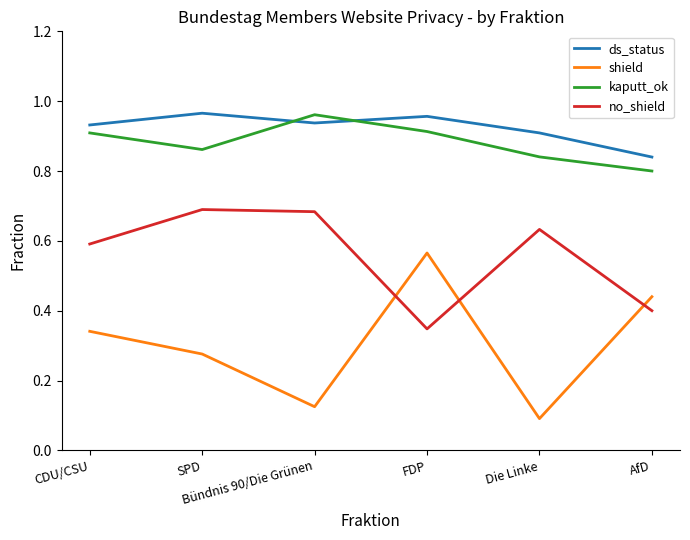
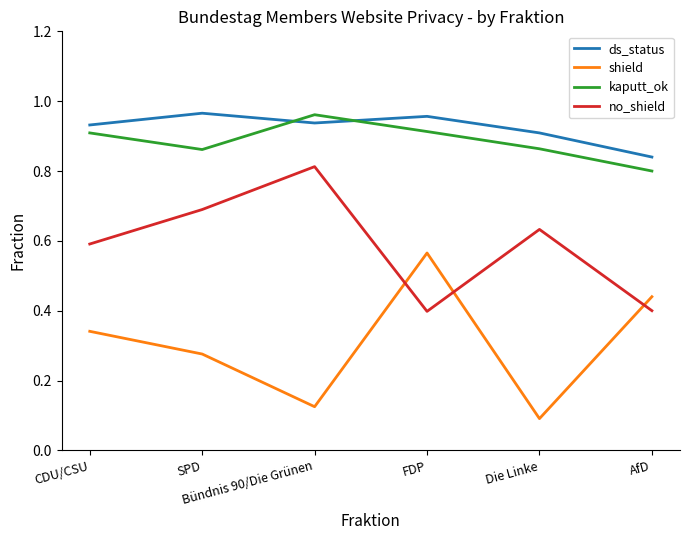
no_shield, Bündnis 90/Die Grünen: 0.68 -> 0.81
no_shield, FDP: 0.35 -> 0.40
kaputt_ok, Die Linke: 0.84 -> 0.86
